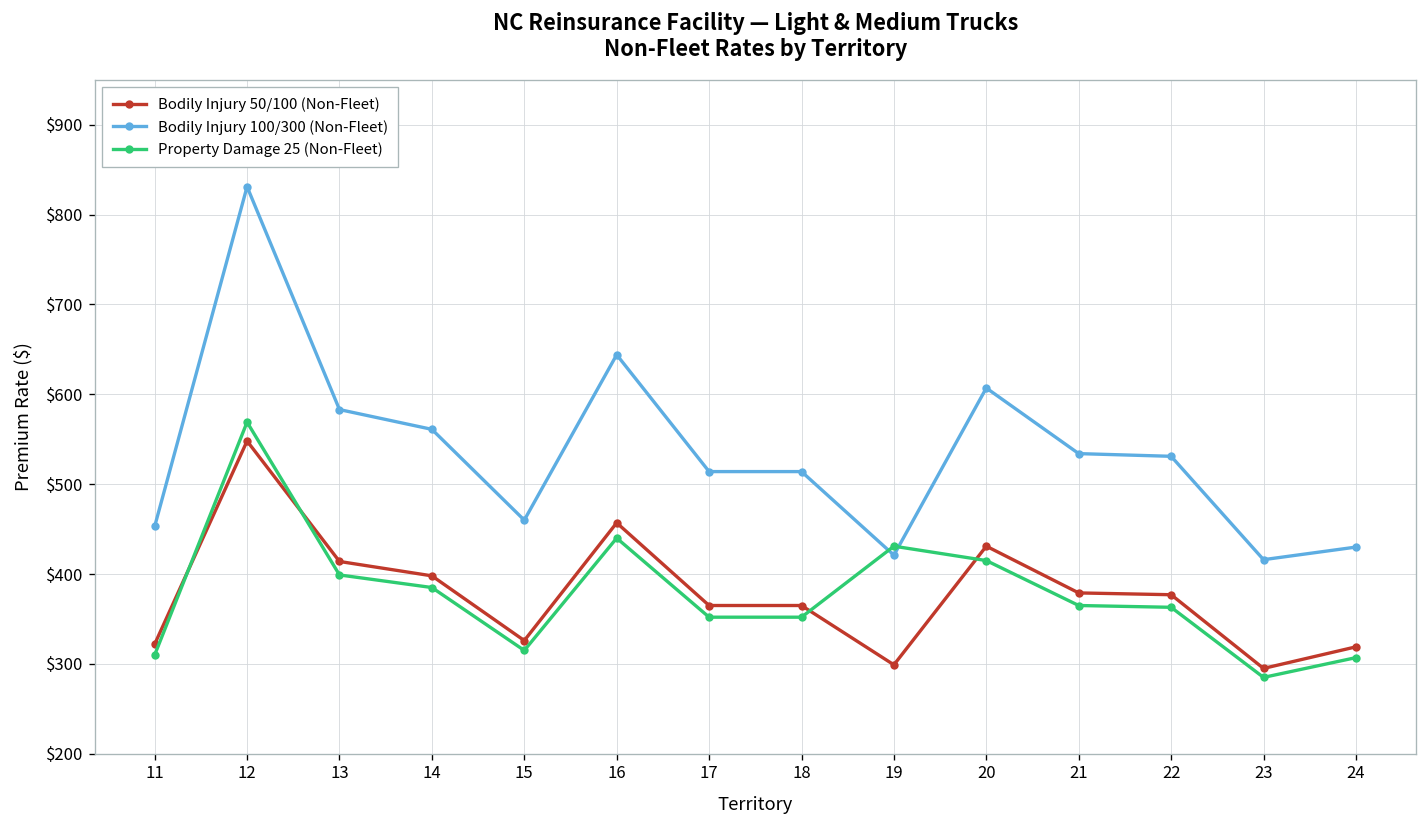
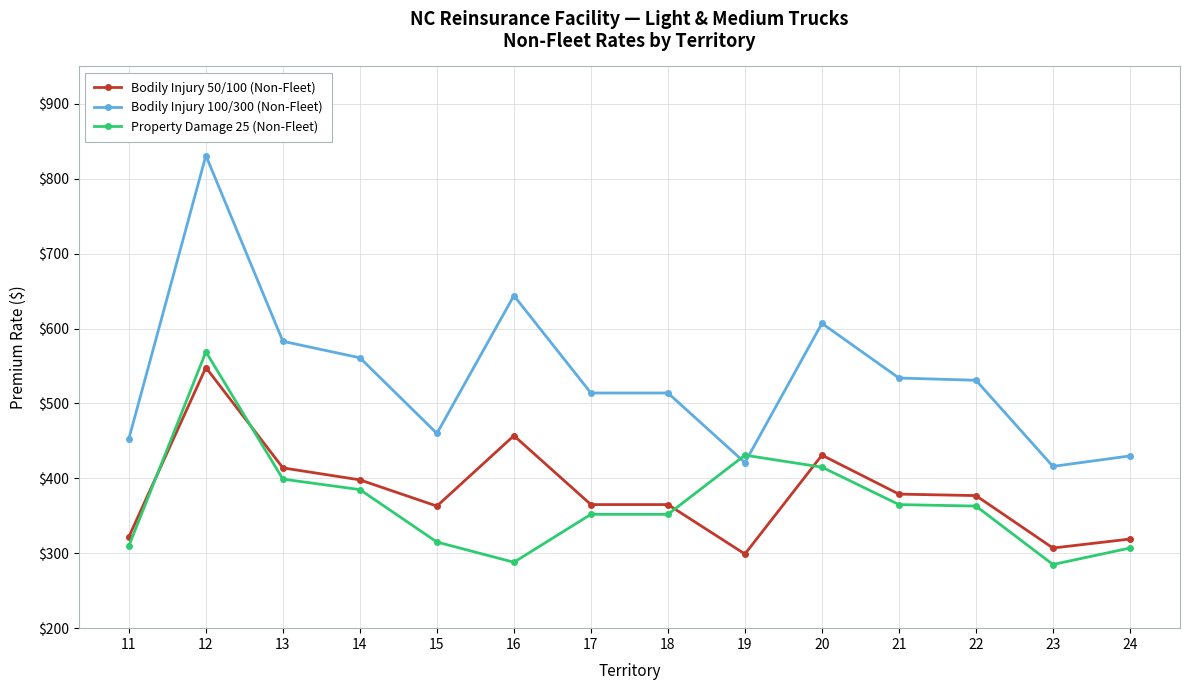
Bodily Injury 50/100 (Non-Fleet), 15: $330 -> $360
Property Damage 25 (Non-Fleet), 16: $440 -> $290
Bodily Injury 50/100 (Non-Fleet), 23: $300 -> $310
